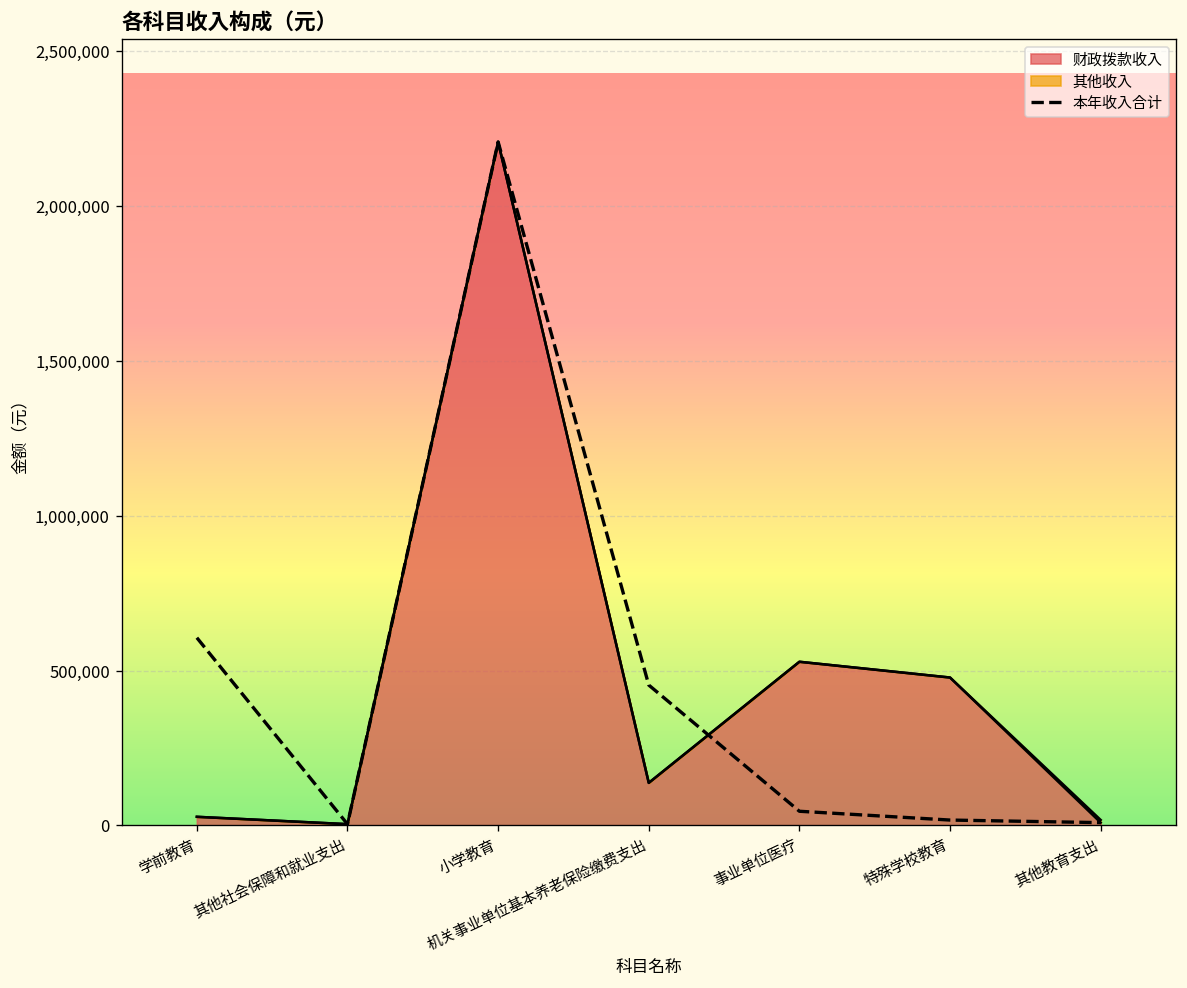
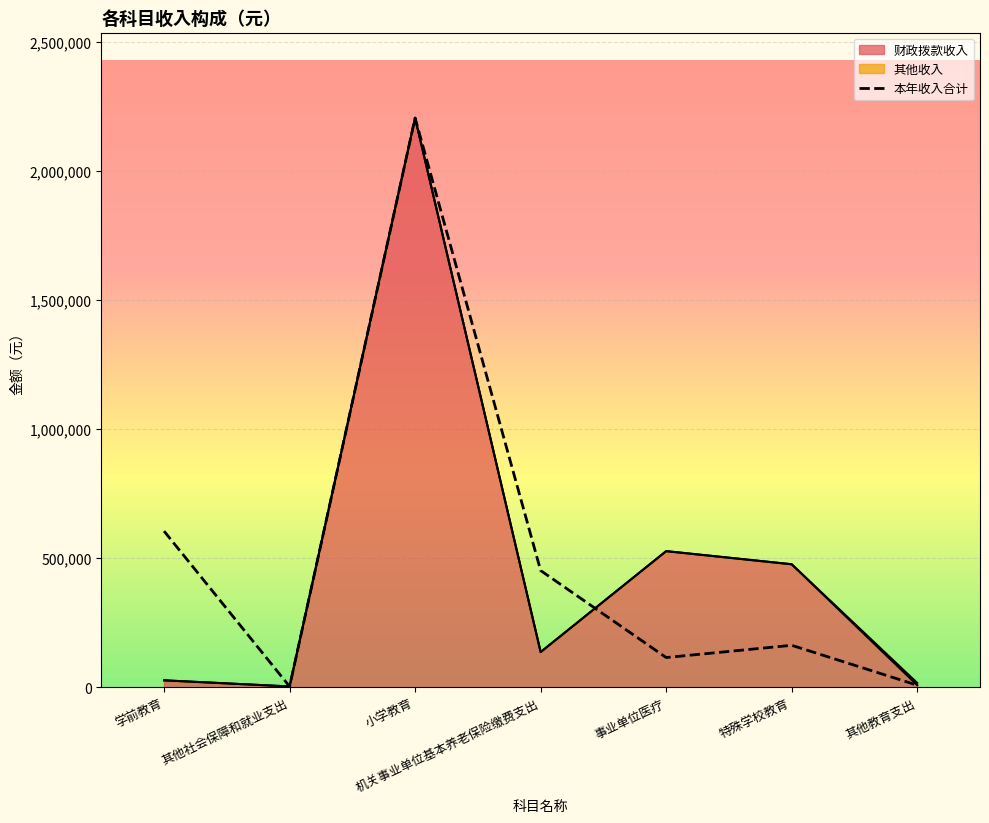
本年收入合计, 事业单位医疗: 50,000 -> 120,000
本年收入合计, 特殊学校教育: 20,000 -> 160,000
